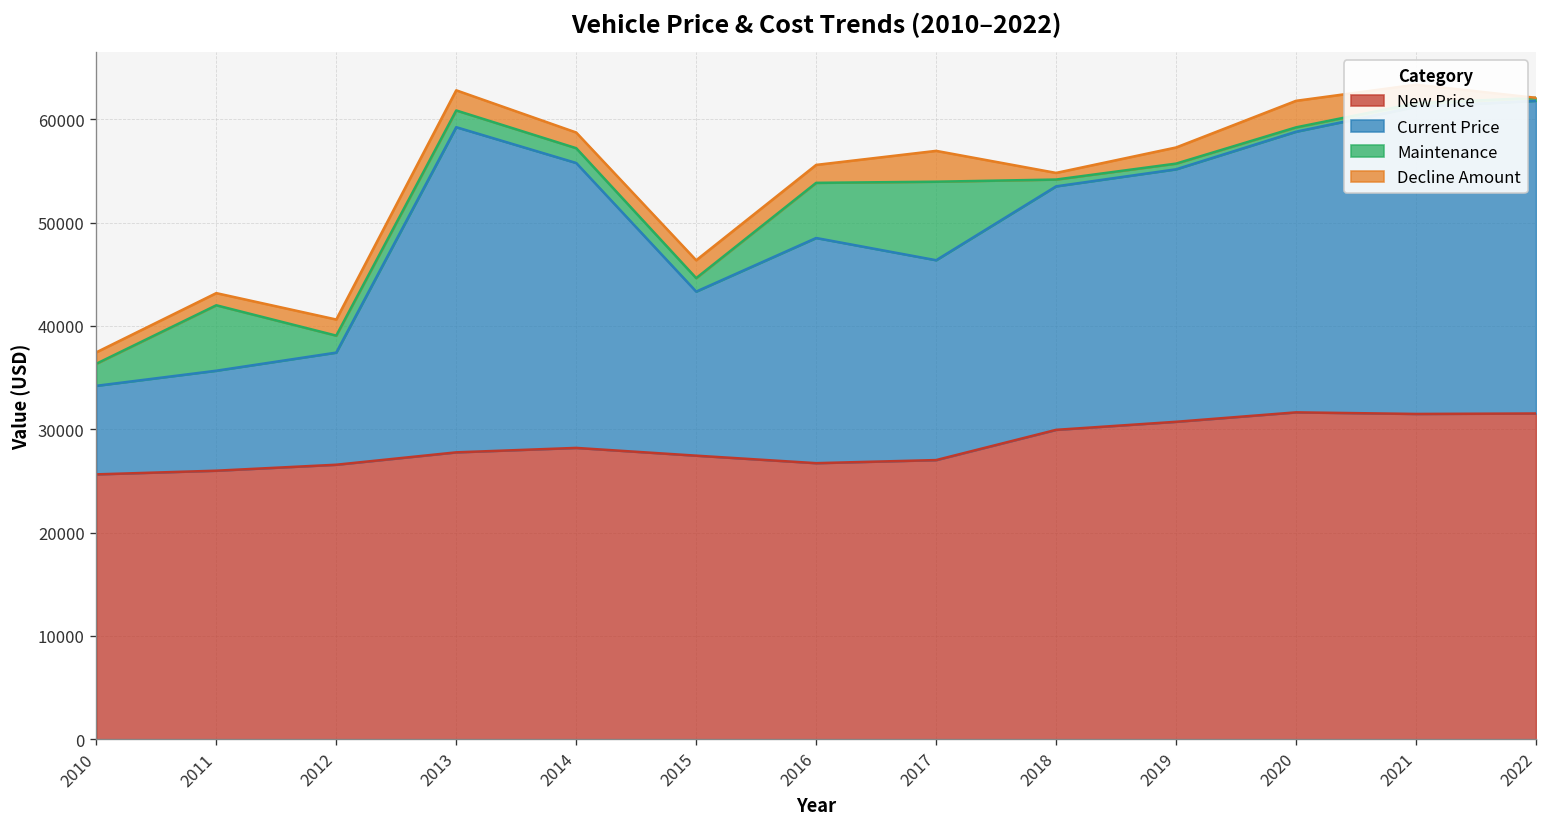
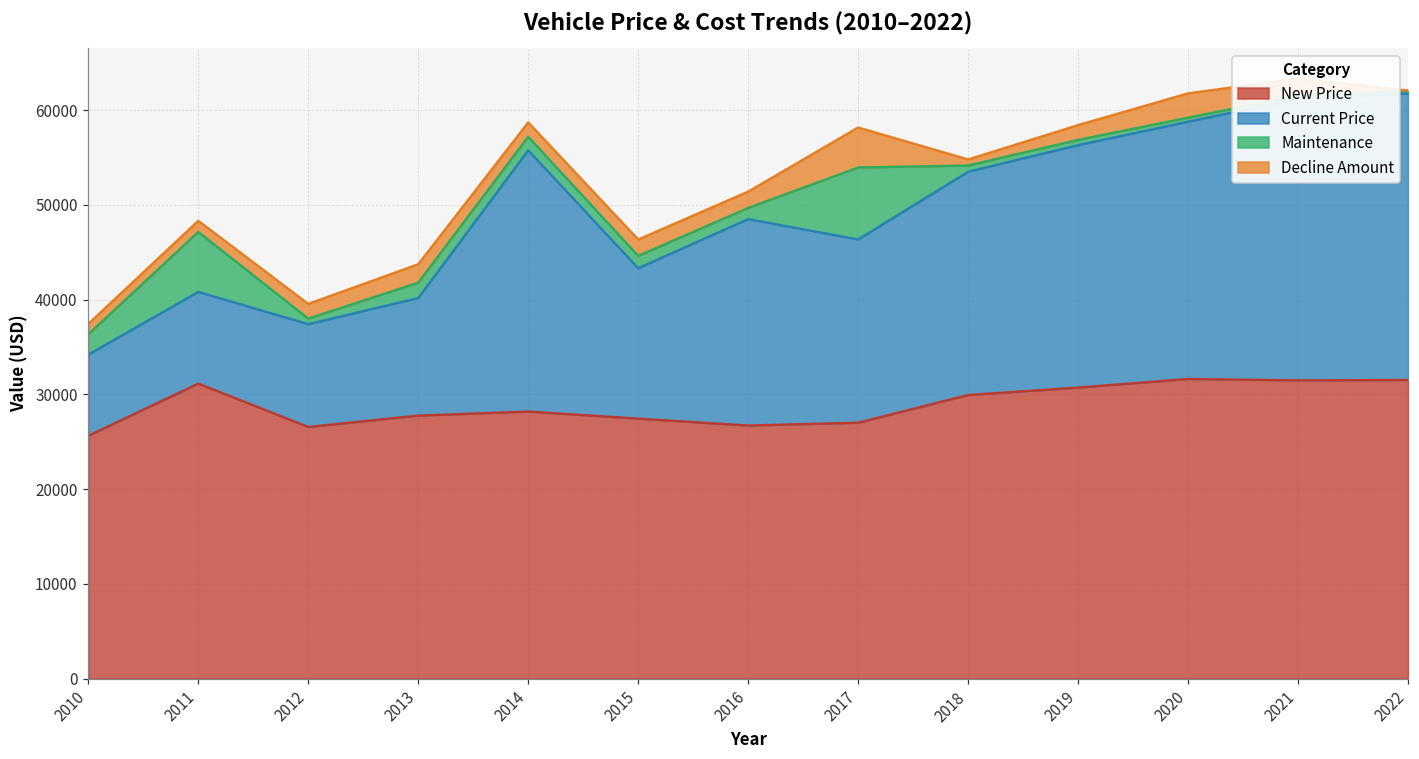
New Price, 2011: 26000 -> 31000
Maintenance, 2012: 2000 -> 1000
Current Price, 2013: 31000 -> 12000
Maintenance, 2016: 5000 -> 1000
Decline Amount, 2017: 3000 -> 4000
Current Price, 2019: 24000 -> 26000
